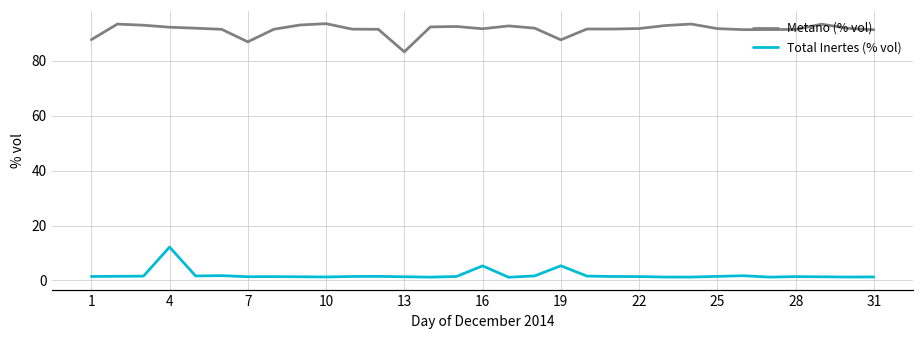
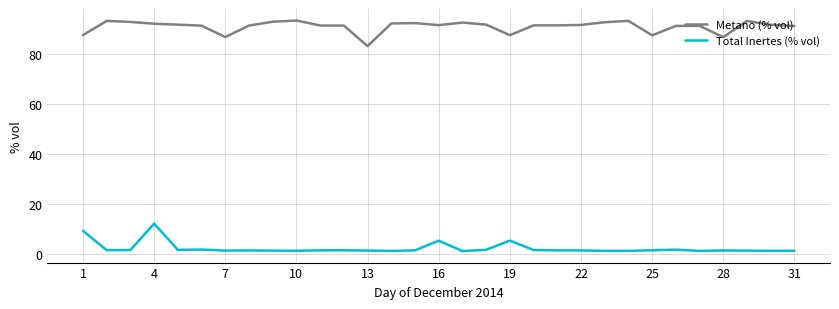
Total Inertes (% vol), 1: 1 -> 9
Metano (% vol), 25: 92 -> 88
Metano (% vol), 28: 91 -> 87
